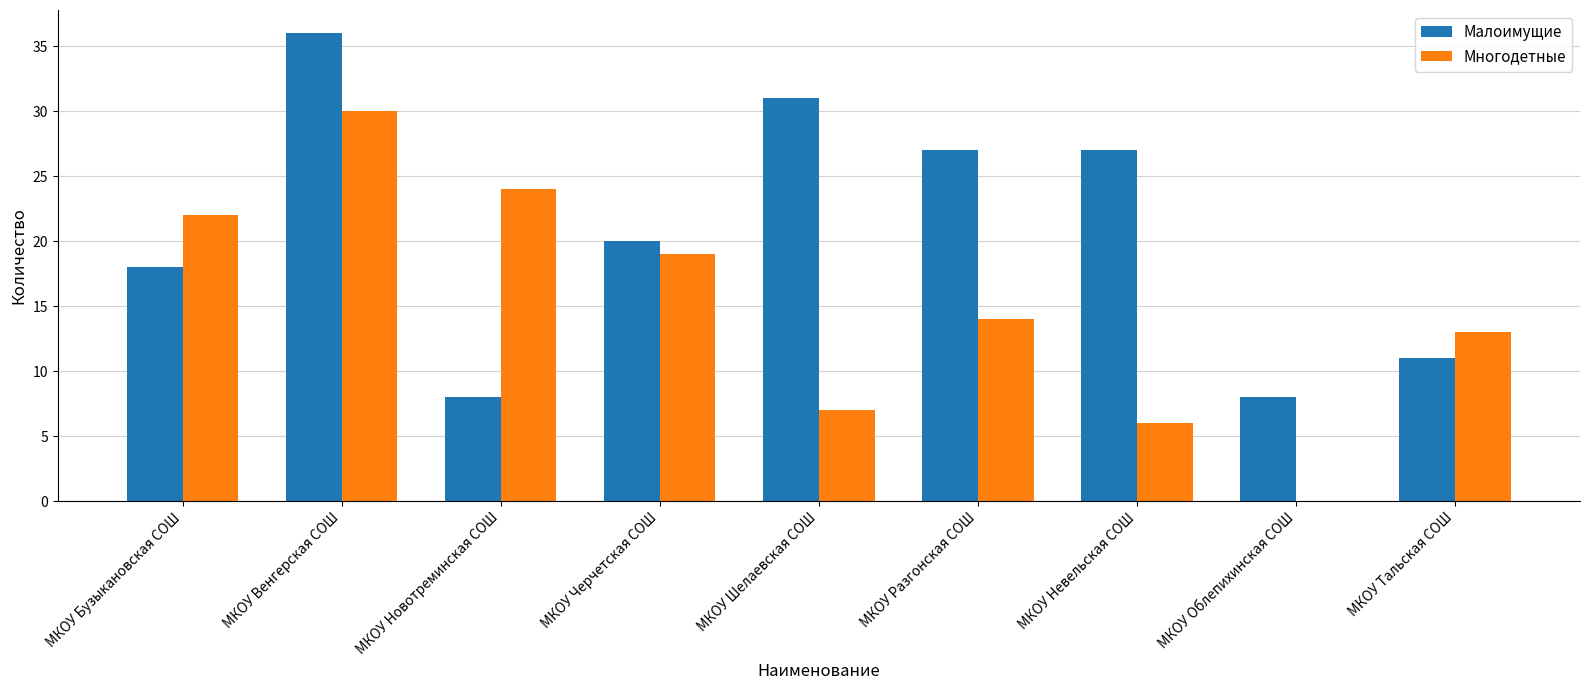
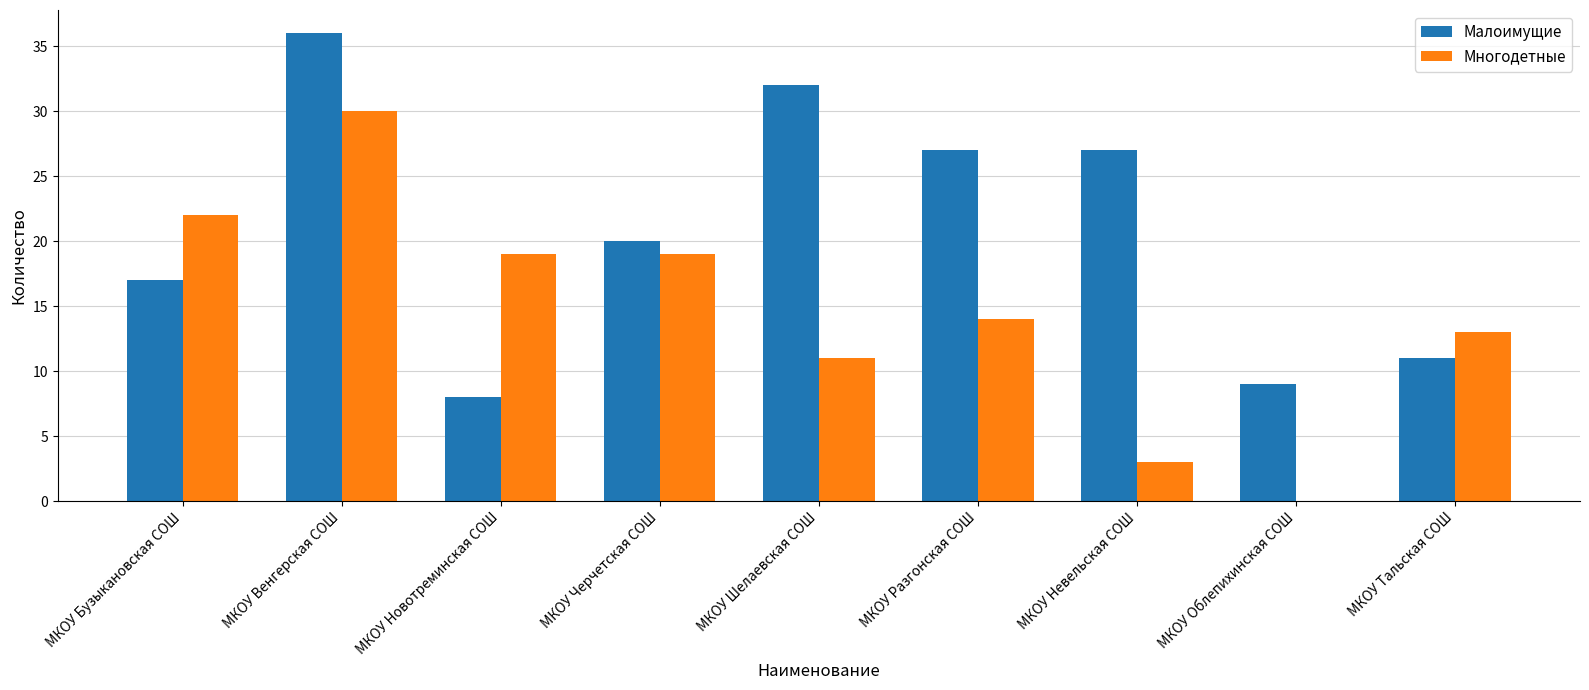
Малоимущие, МКОУ Бузыкановская СОШ: 18 -> 17
Многодетные, МКОУ Новотреминская СОШ: 24 -> 19
Малоимущие, МКОУ Шелаевская СОШ: 31 -> 32
Многодетные, МКОУ Шелаевская СОШ: 7 -> 11
Многодетные, МКОУ Невельская СОШ: 6 -> 3
Малоимущие, МКОУ Облепихинская СОШ: 8 -> 9
